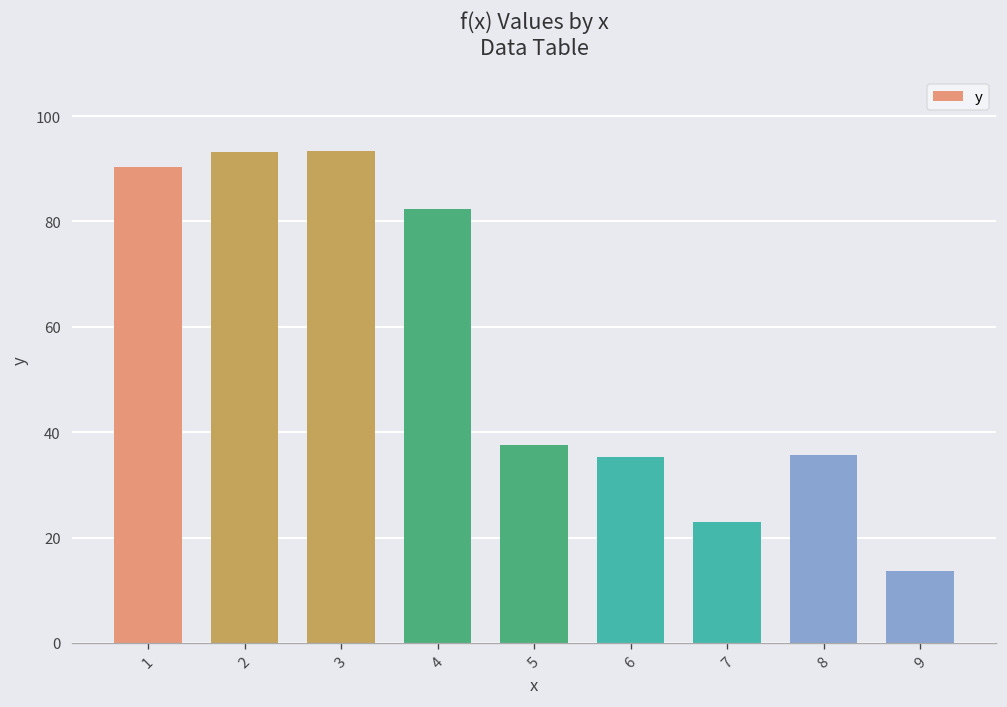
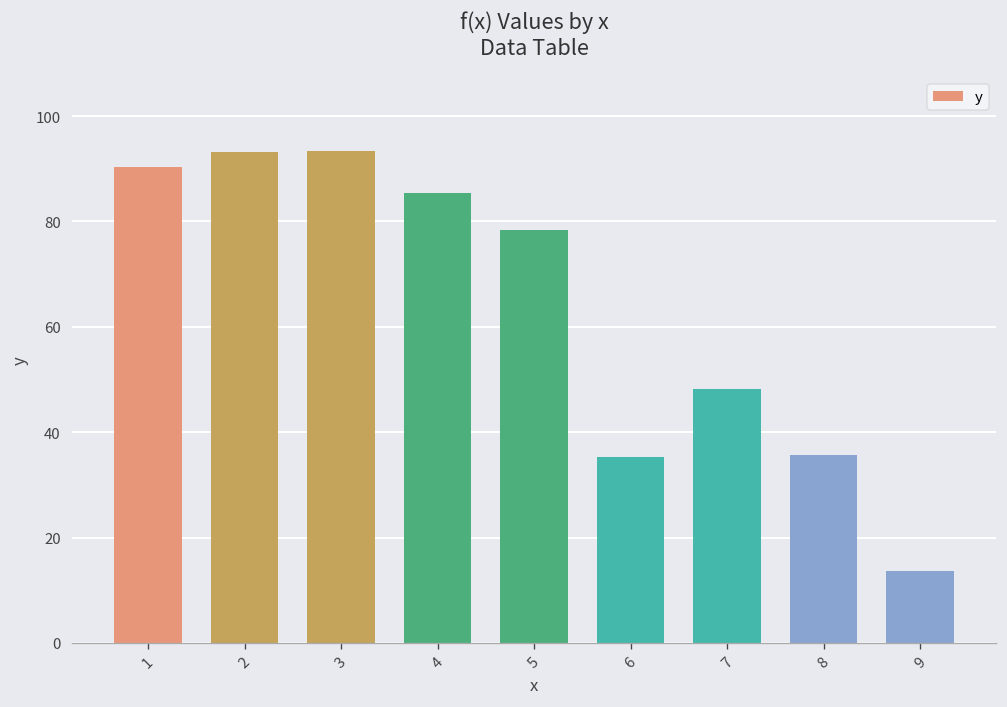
4: 82 -> 85
5: 38 -> 78
7: 23 -> 48
